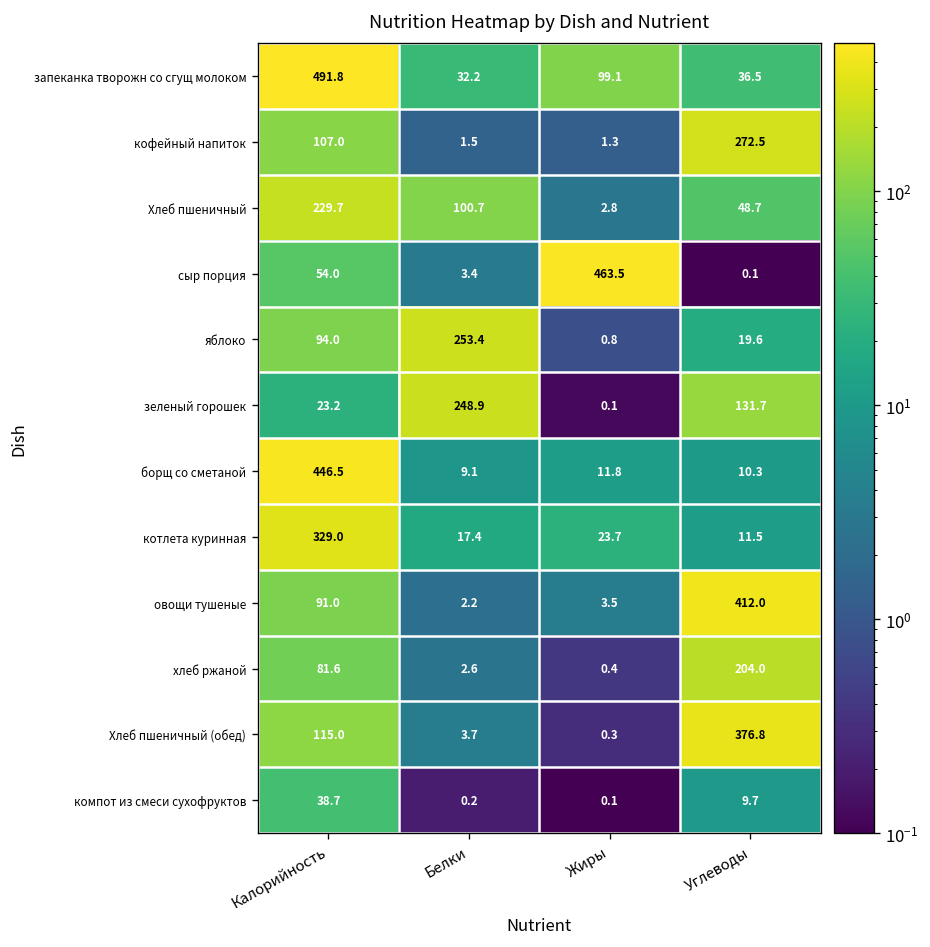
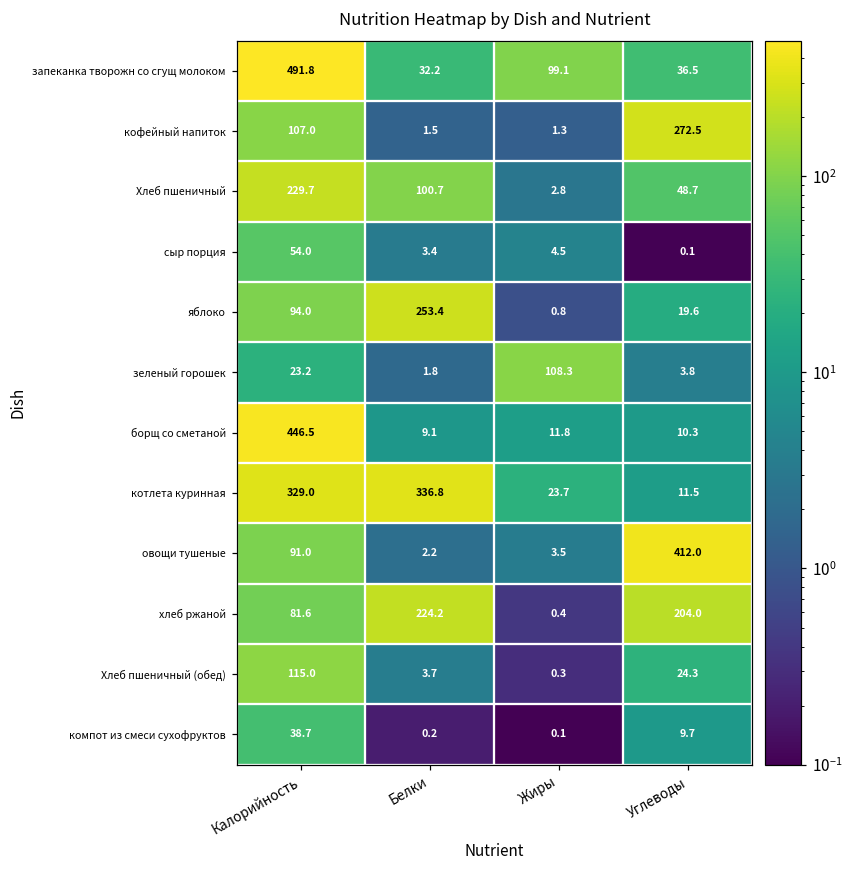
сыр порция, Жиры: 463.5 -> 4.5
зеленый горошек, Белки: 248.9 -> 1.8
зеленый горошек, Жиры: 0.1 -> 108.3
зеленый горошек, Углеводы: 131.7 -> 3.8
котлета куринная, Белки: 17.4 -> 336.8
хлеб ржаной, Белки: 2.6 -> 224.2
Хлеб пшеничный (обед), Углеводы: 376.8 -> 24.3
